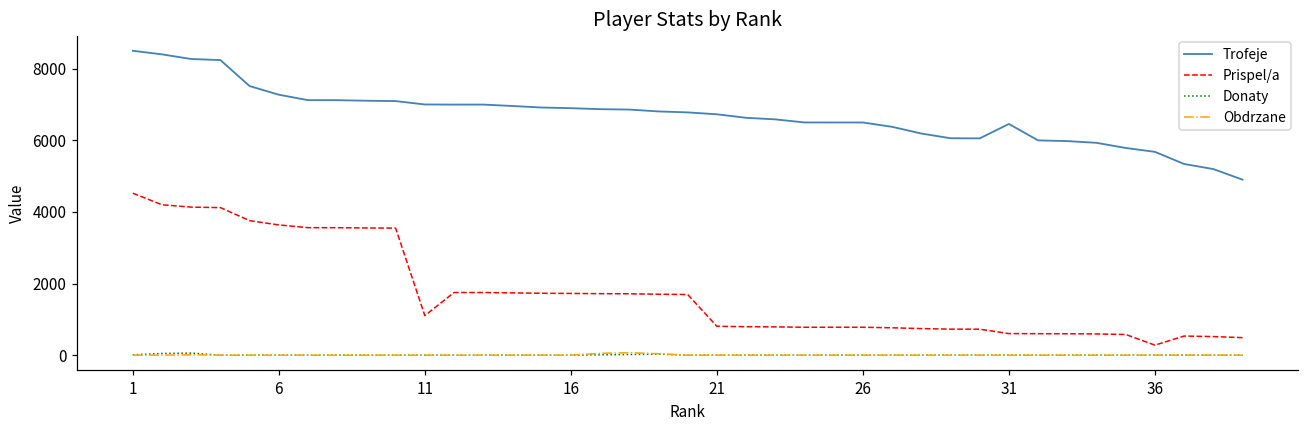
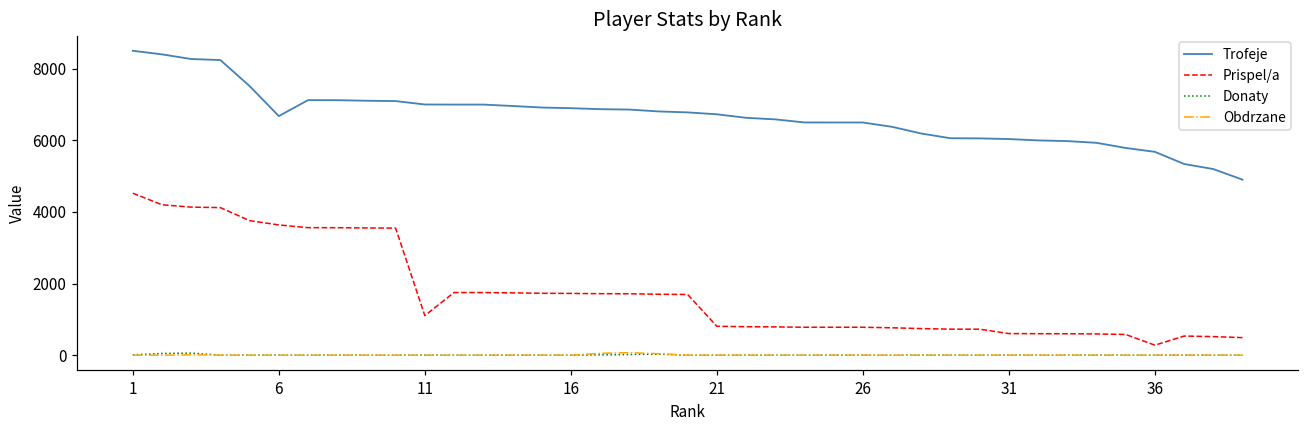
Trofeje, 6: 7300 -> 6700
Trofeje, 31: 6500 -> 6000
